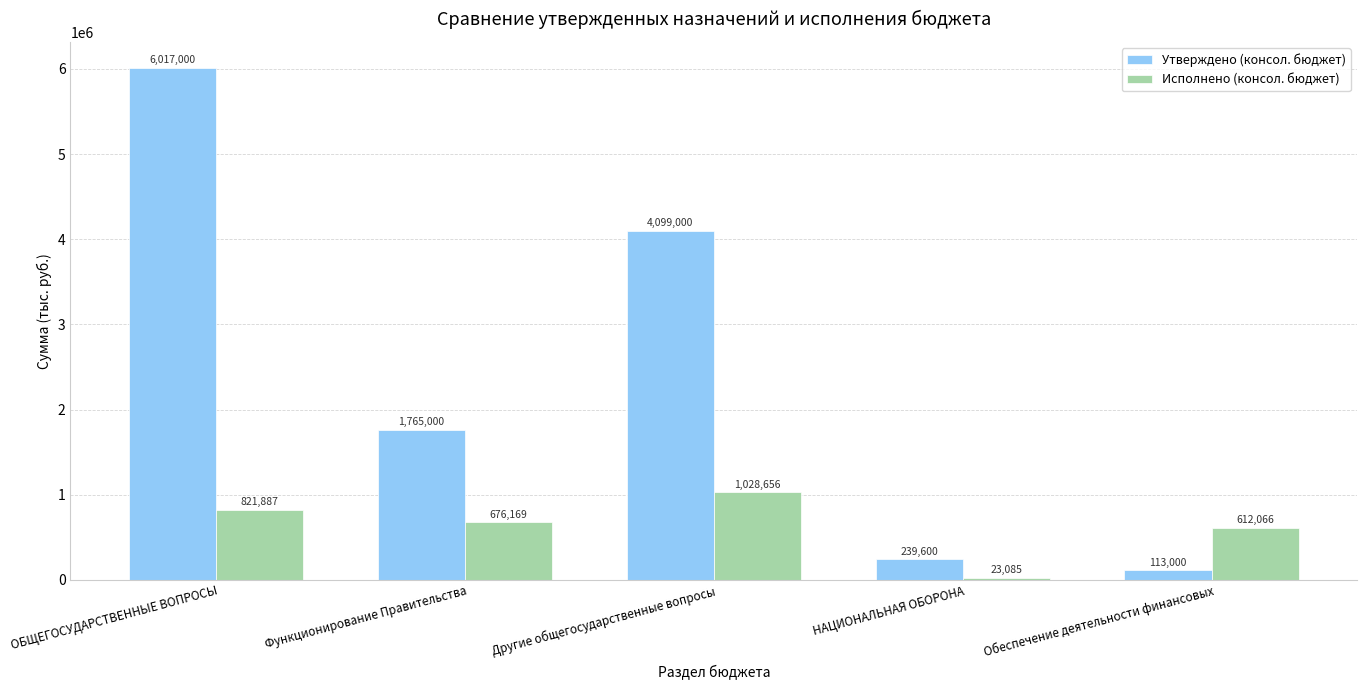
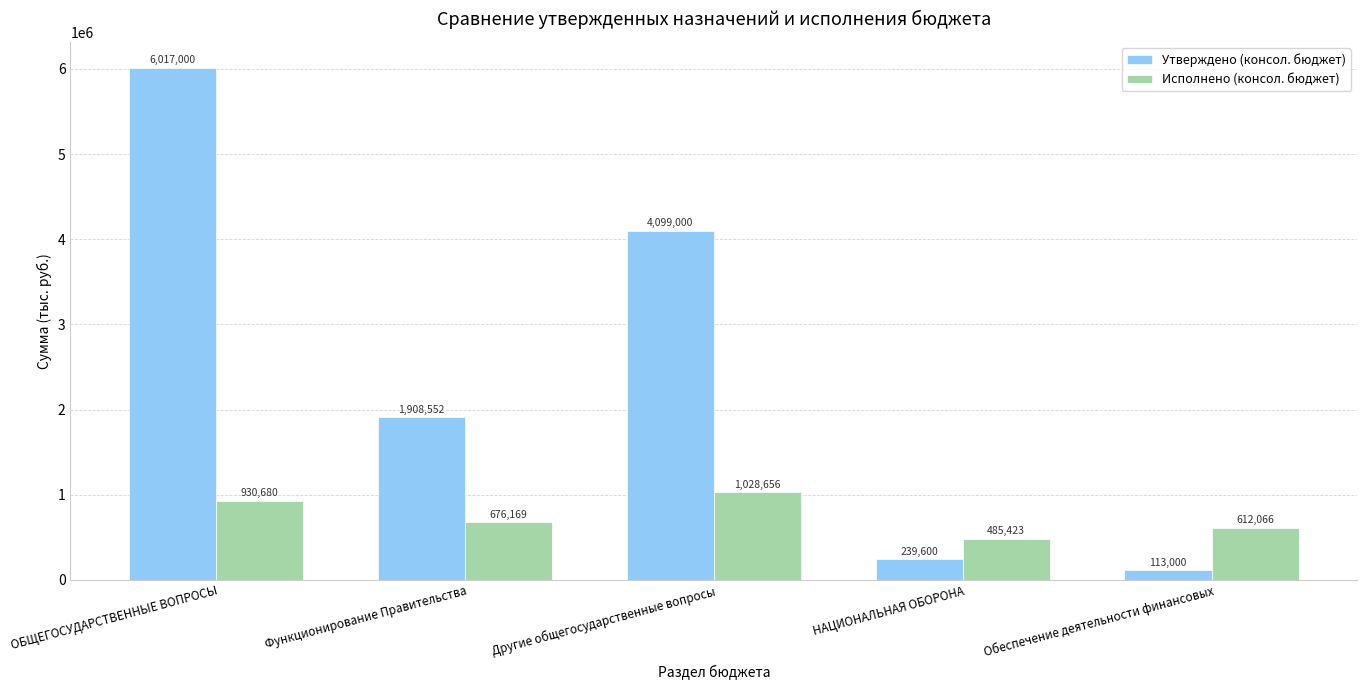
Исполнено (консол. бюджет), ОБЩЕГОСУДАРСТВЕННЫЕ ВОПРОСЫ: 821,887 -> 930,680
Утверждено (консол. бюджет), Функционирование Правительства: 1,765,000 -> 1,908,552
Исполнено (консол. бюджет), НАЦИОНАЛЬНАЯ ОБОРОНА: 23,085 -> 485,423
